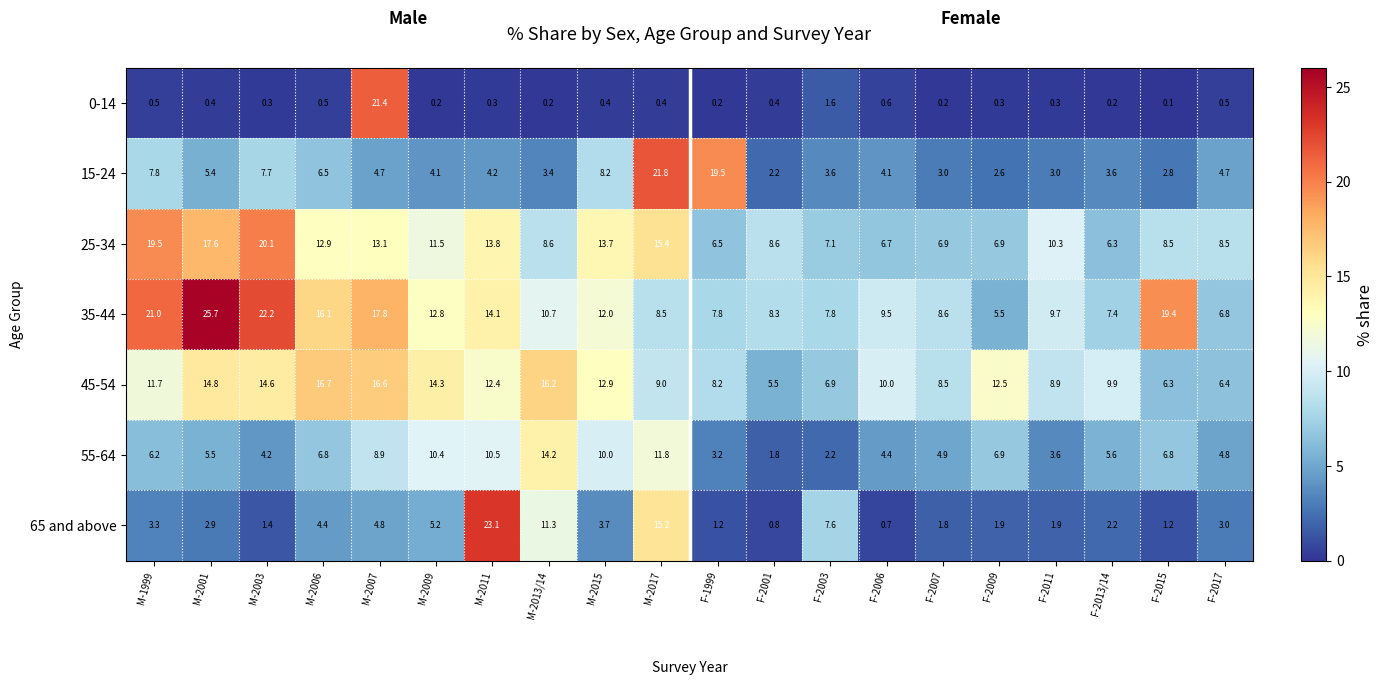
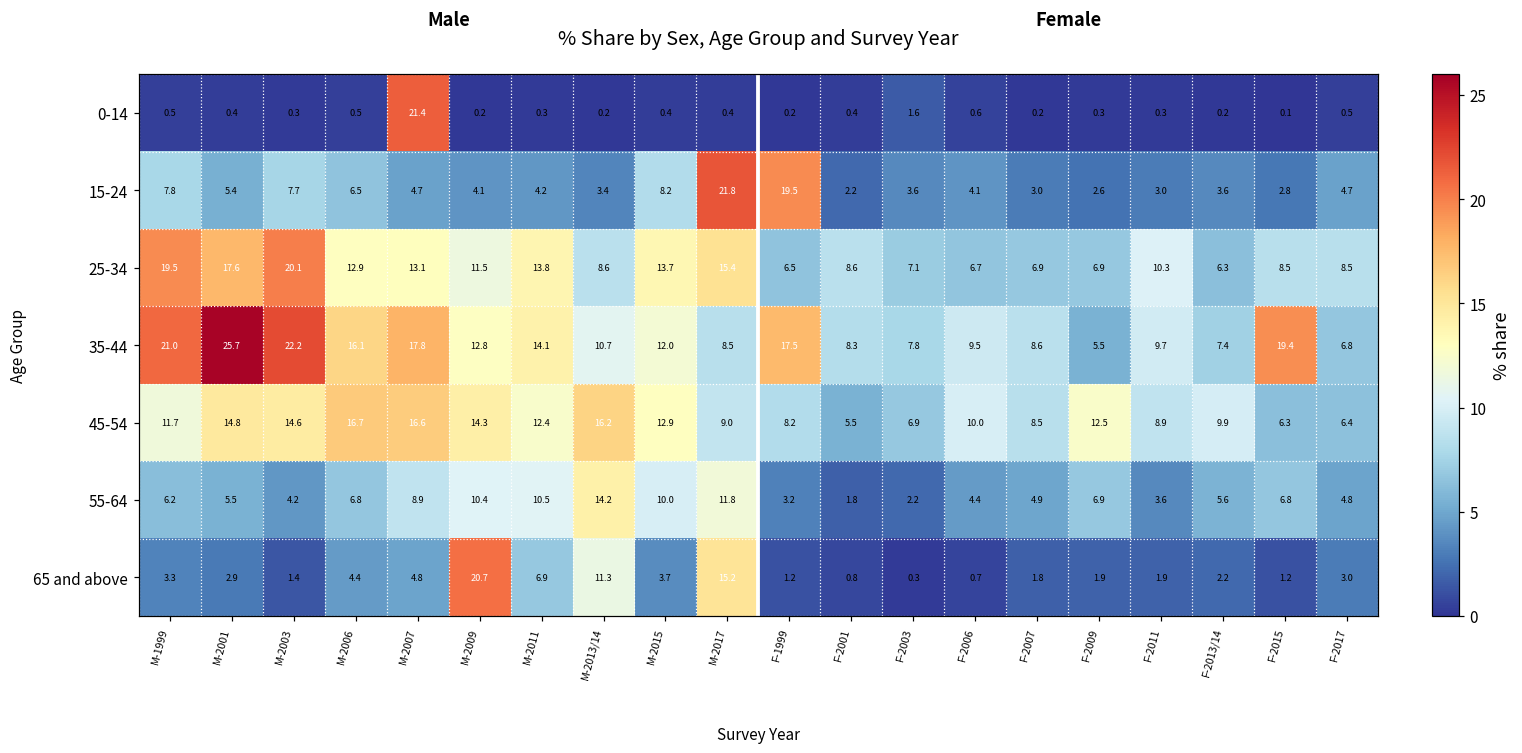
35-44, F-1999: 7.8 -> 17.5
65 and above, M-2009: 5.2 -> 20.7
65 and above, M-2011: 23.1 -> 6.9
65 and above, F-2003: 7.6 -> 0.3
